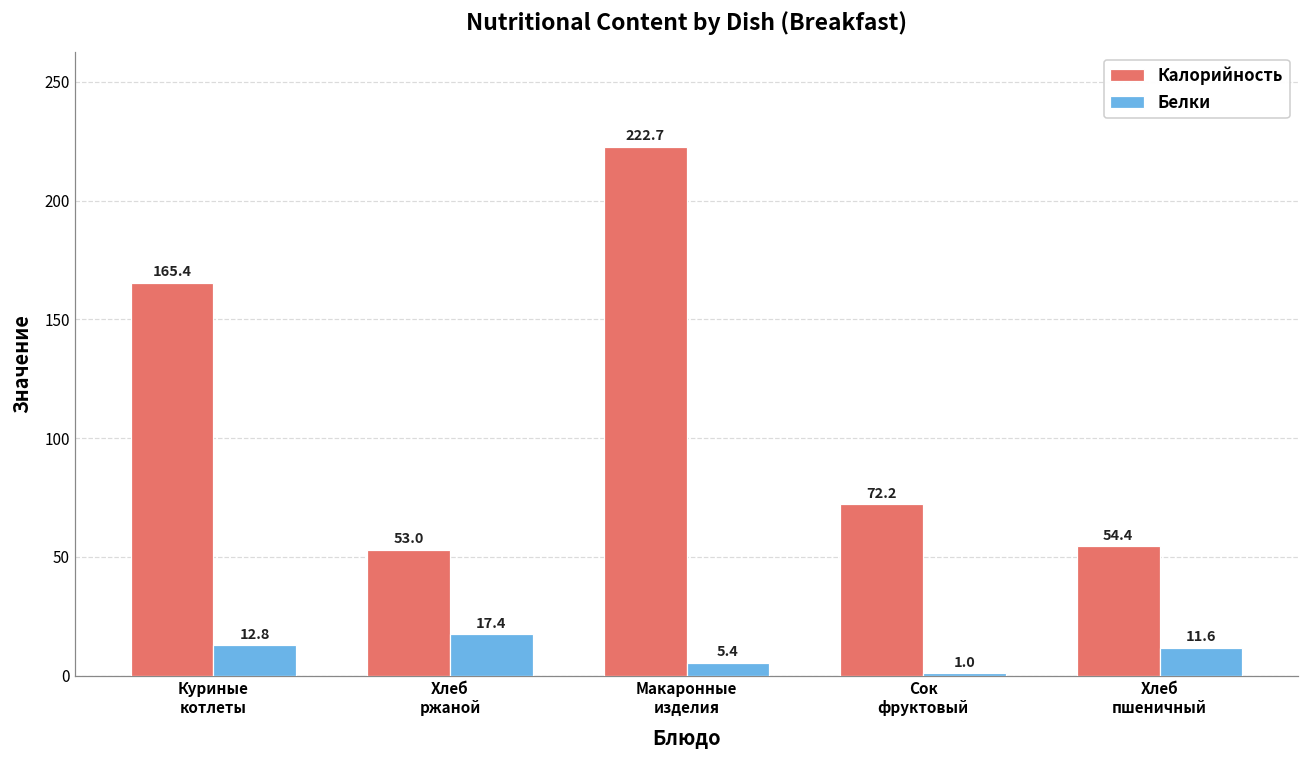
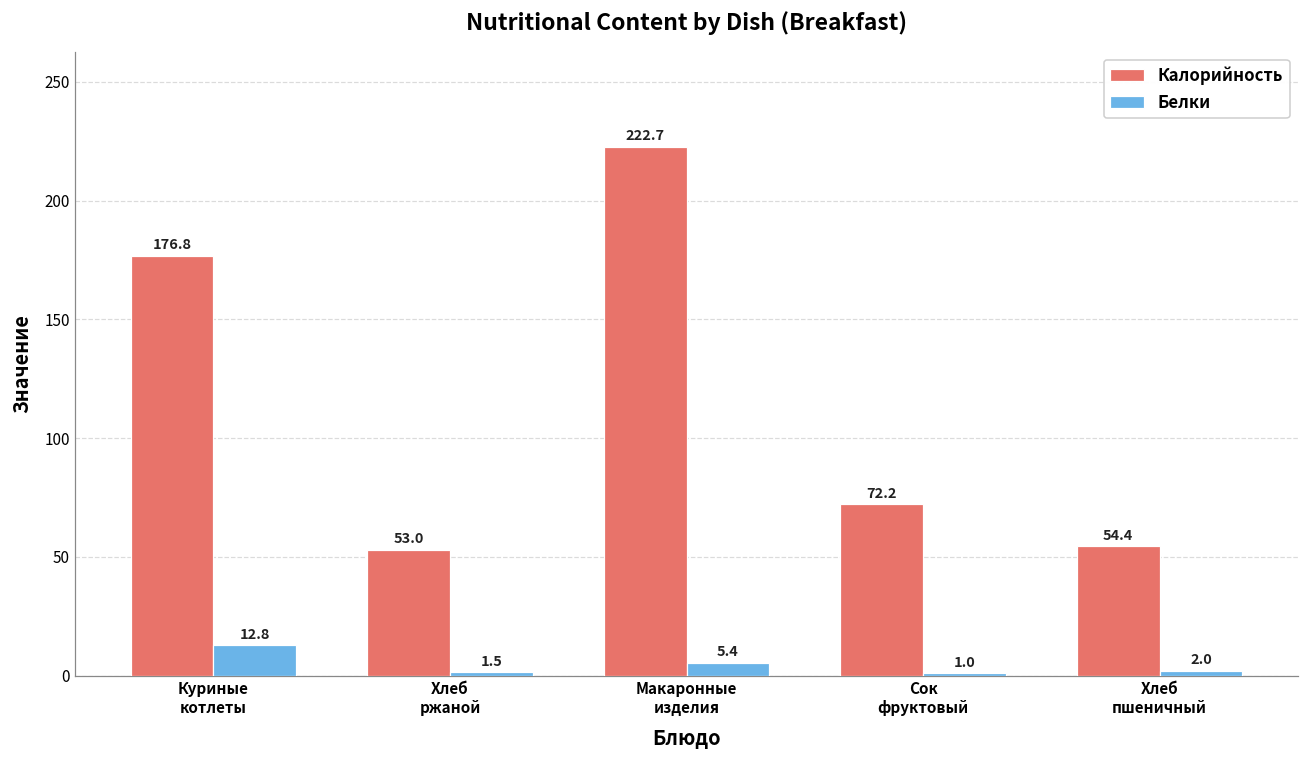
Калорийность, Куриные котлеты: 165.4 -> 176.8
Белки, Хлеб ржаной: 17.4 -> 1.5
Белки, Хлеб пшеничный: 11.6 -> 2.0
